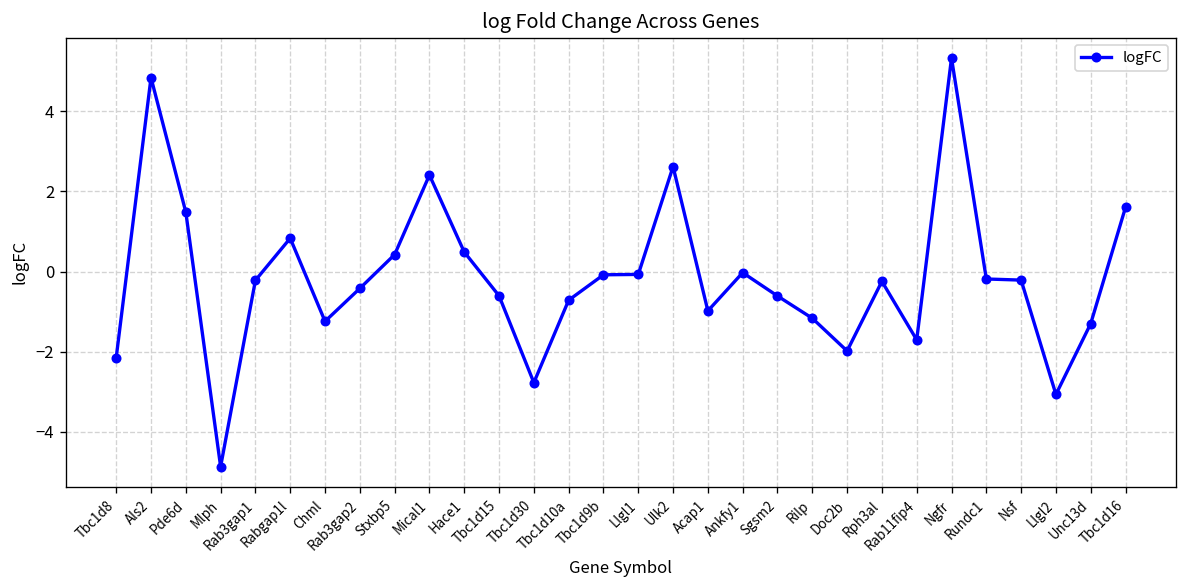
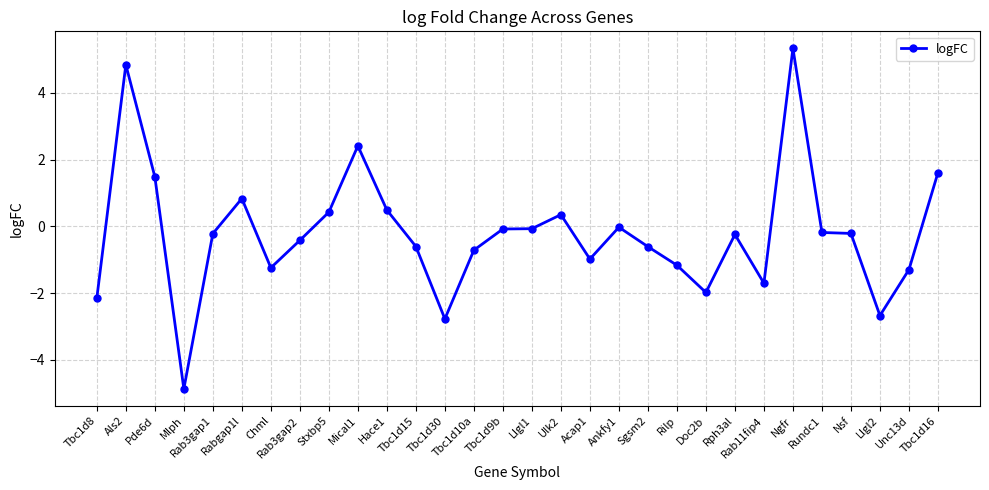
Ulk2: 2.6 -> 0.3
Llgl2: -3.1 -> -2.7
